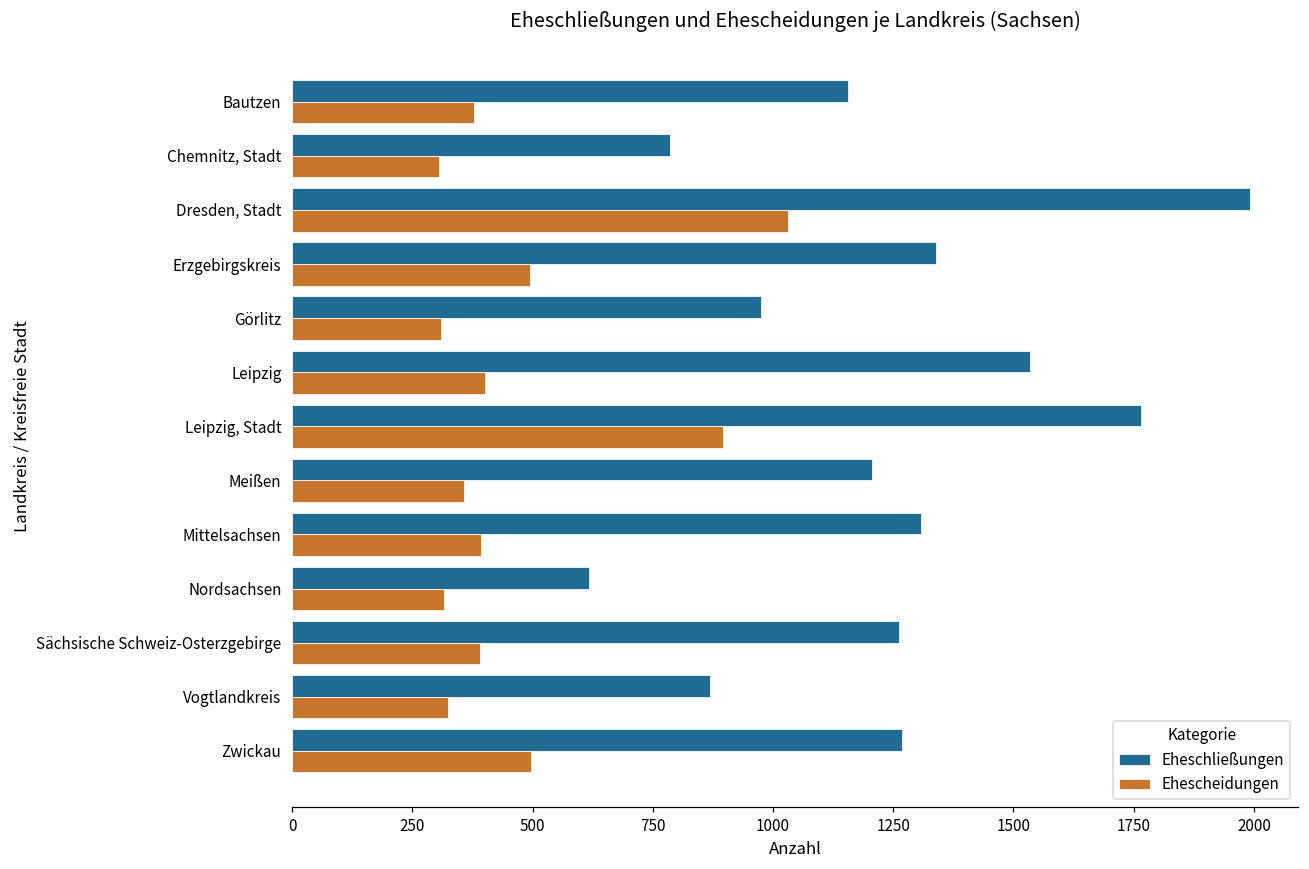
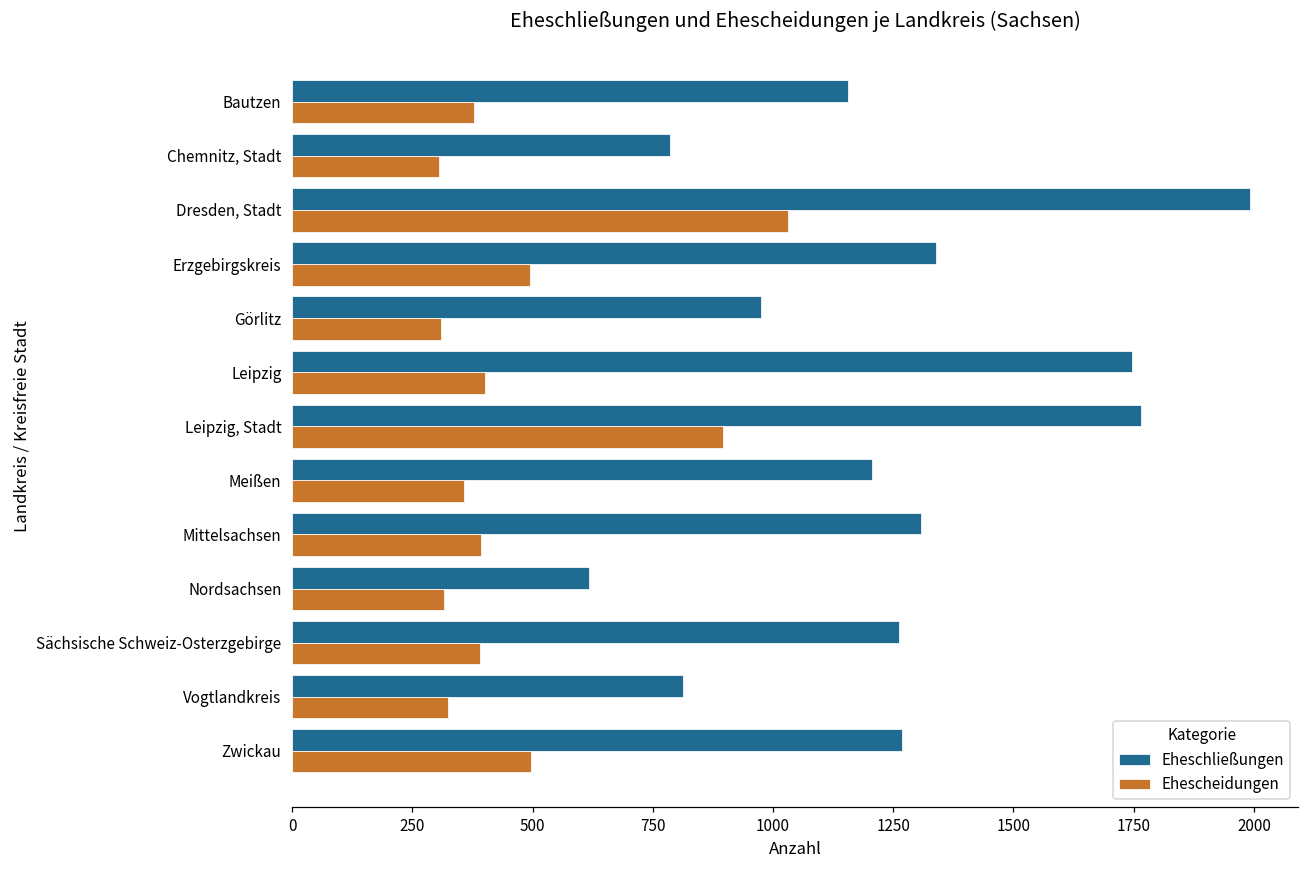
Eheschließungen, Leipzig: 1530 -> 1750
Eheschließungen, Vogtlandkreis: 870 -> 810
